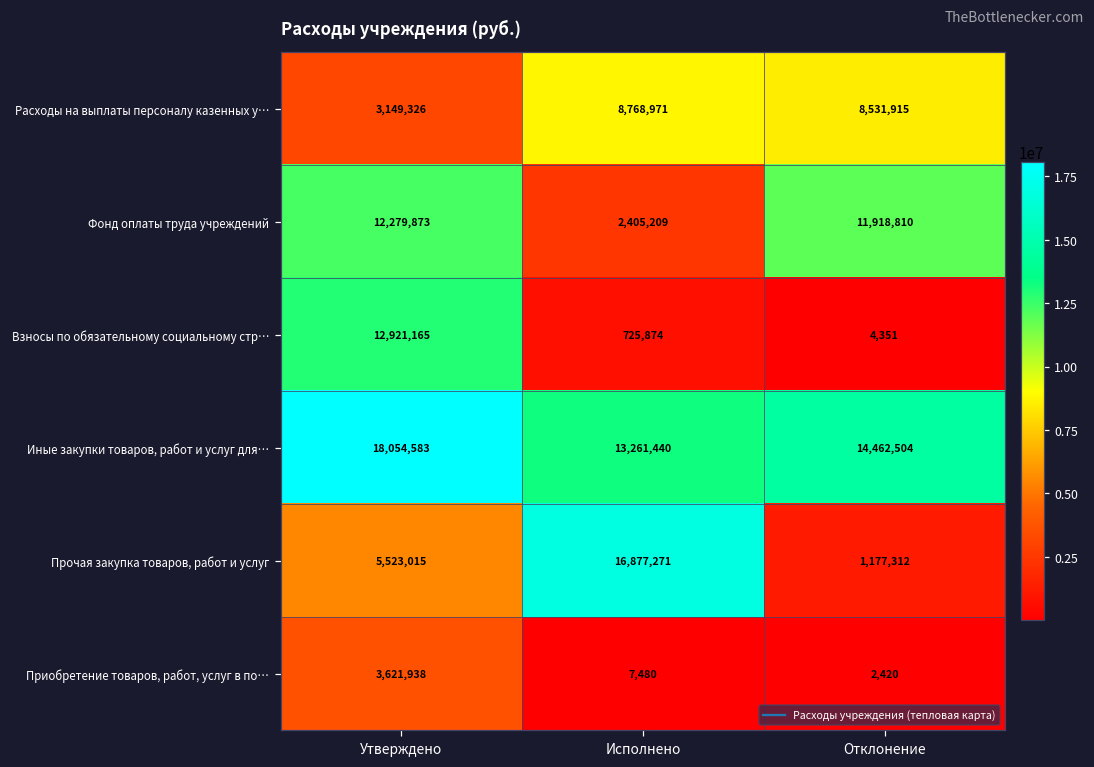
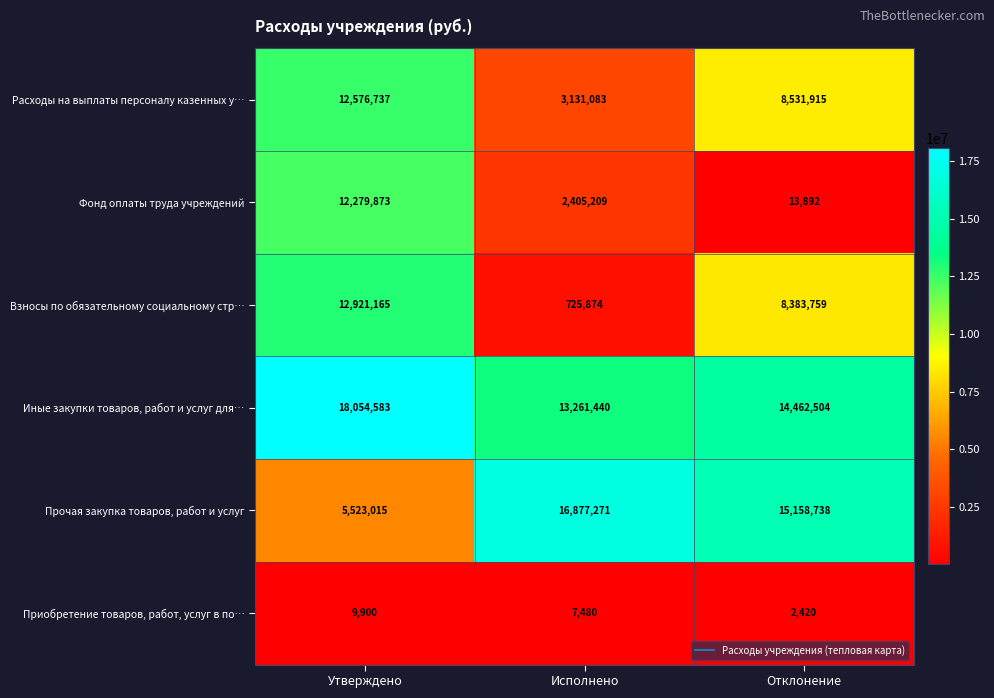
Расходы на выплаты персоналу казенных у…, Утверждено: 3,149,326 -> 12,576,737
Расходы на выплаты персоналу казенных у…, Исполнено: 8,768,971 -> 3,131,083
Фонд оплаты труда учреждений, Отклонение: 11,918,810 -> 13,892
Взносы по обязательному социальному стр…, Отклонение: 4,351 -> 8,383,759
Прочая закупка товаров, работ и услуг, Отклонение: 1,177,312 -> 15,158,738
Приобретение товаров, работ, услуг в по…, Утверждено: 3,621,938 -> 9,900
